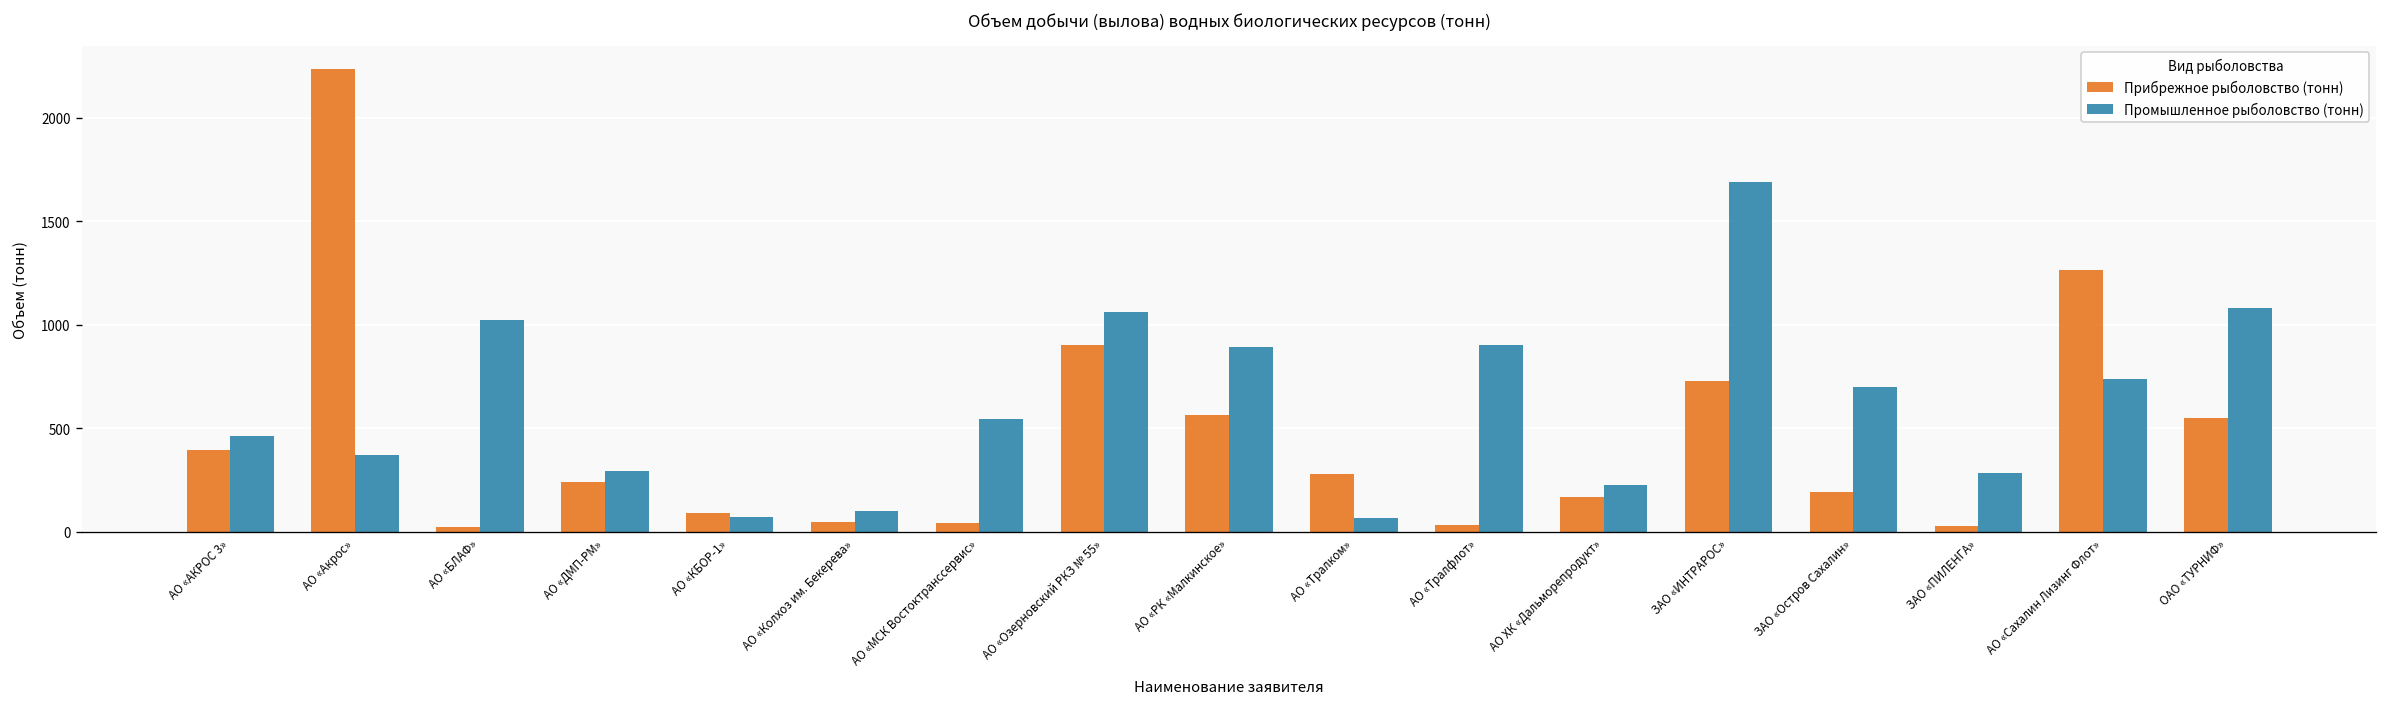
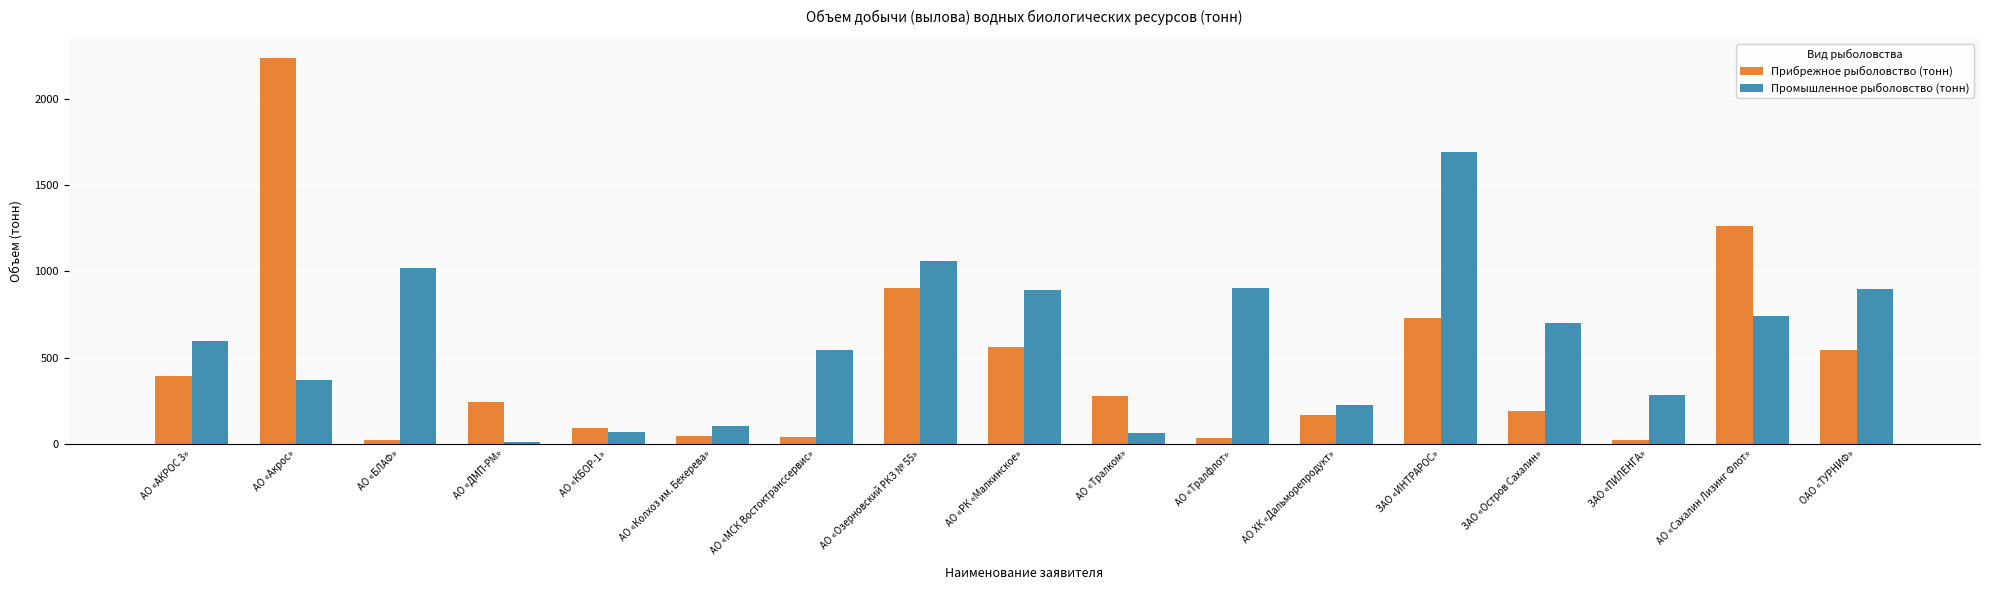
Промышленное рыболовство (тонн), АО «АКРОС 3»: 460 -> 600
Промышленное рыболовство (тонн), АО «ДМП-РМ»: 290 -> 10
Промышленное рыболовство (тонн), ОАО «ТУРНИФ»: 1080 -> 900
